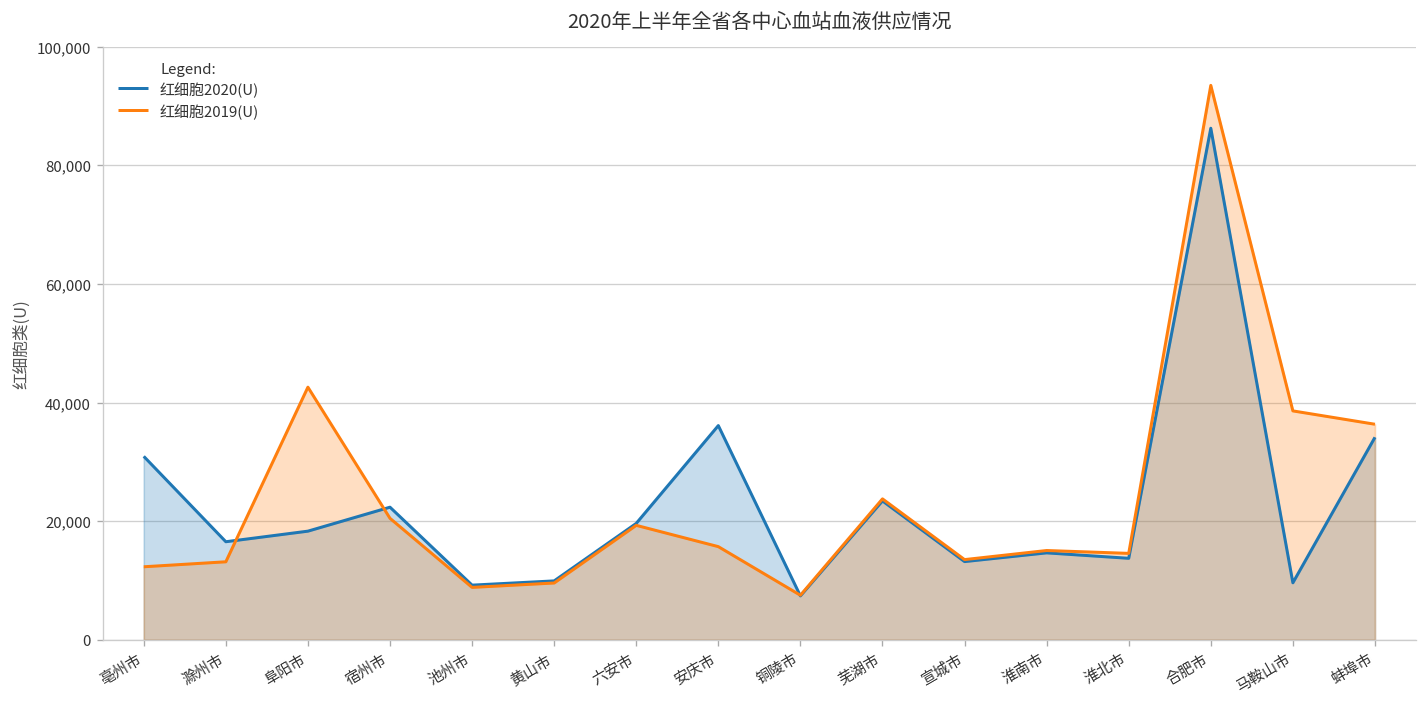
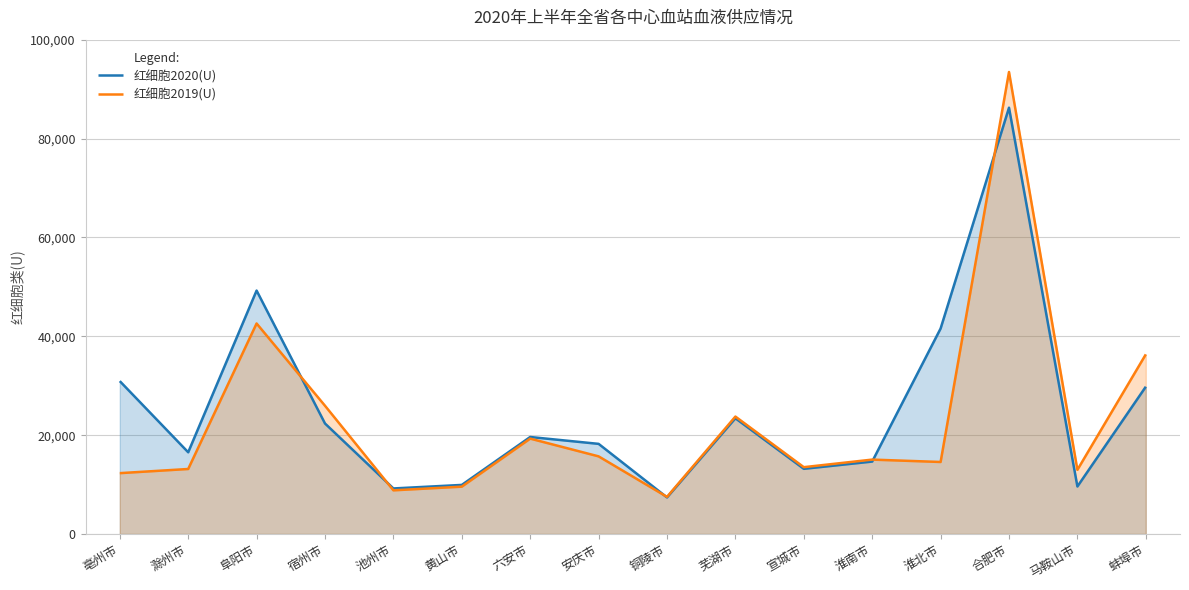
红细胞2020(U), 阜阳市: 18,000 -> 49,000
红细胞2019(U), 宿州市: 20,000 -> 26,000
红细胞2020(U), 安庆市: 36,000 -> 18,000
红细胞2020(U), 淮北市: 14,000 -> 42,000
红细胞2019(U), 马鞍山市: 39,000 -> 13,000
红细胞2020(U), 蚌埠市: 34,000 -> 30,000
